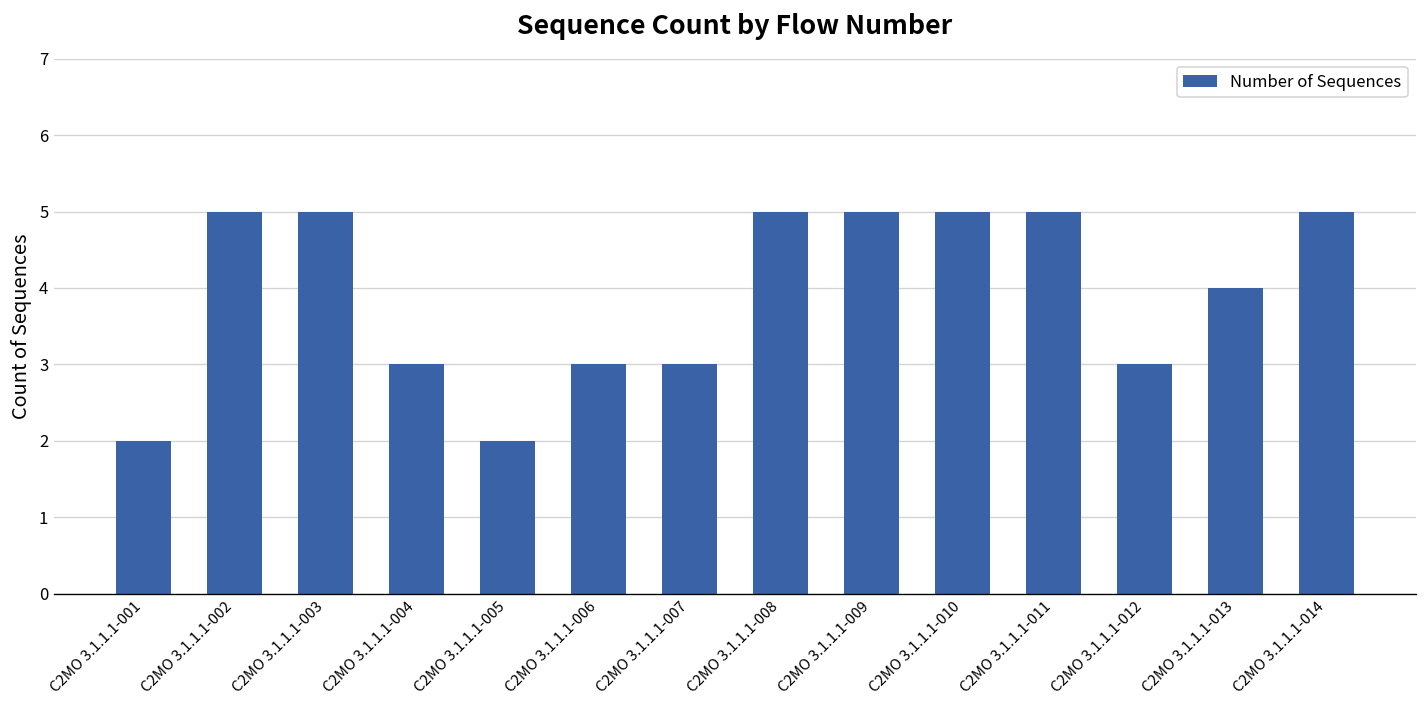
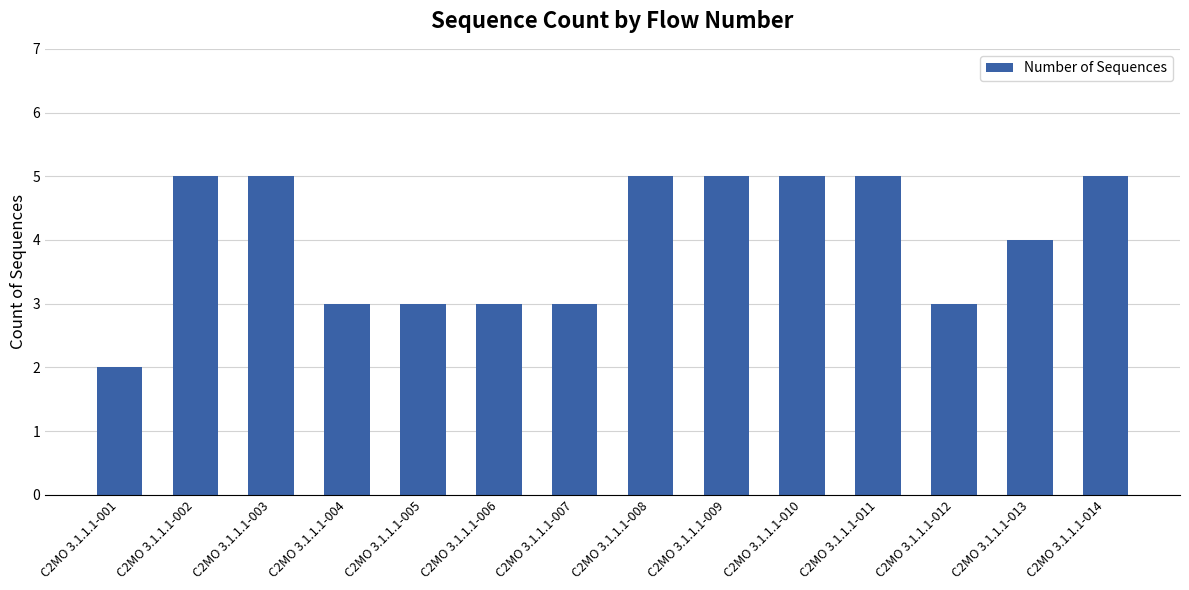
C2MO 3.1.1.1-005: 2 -> 3
